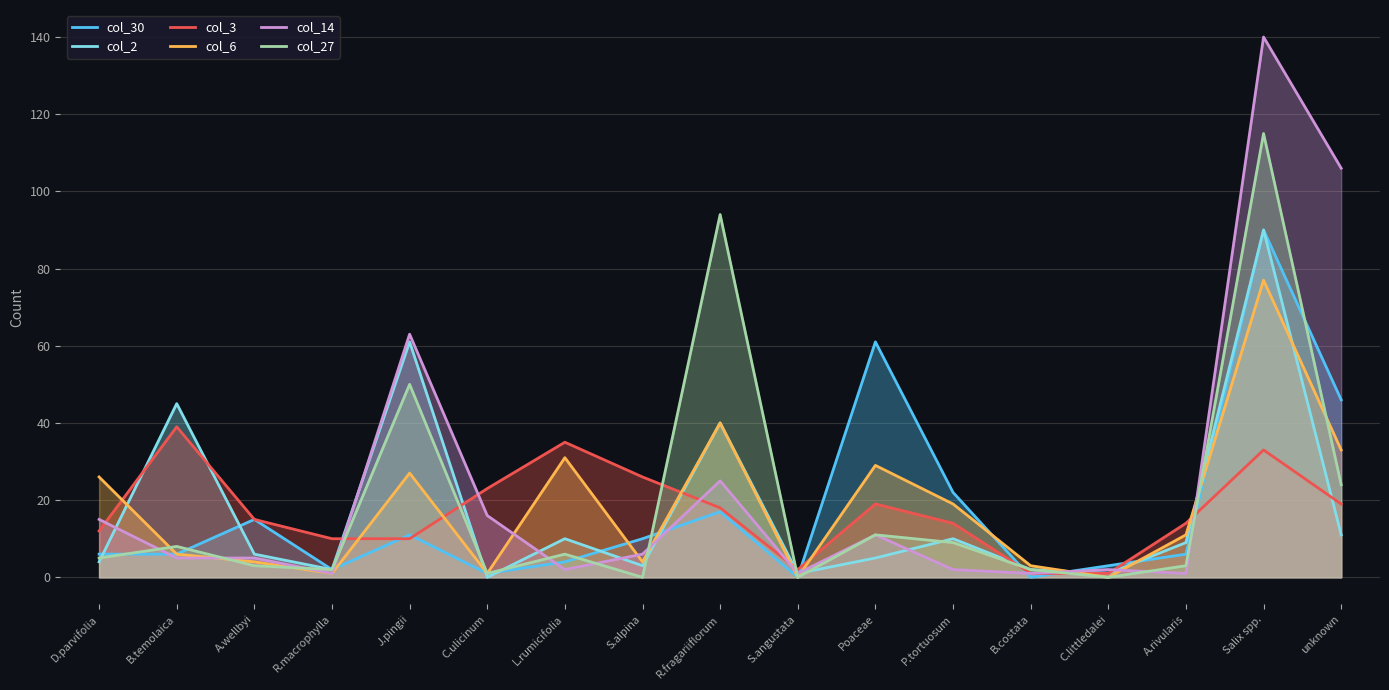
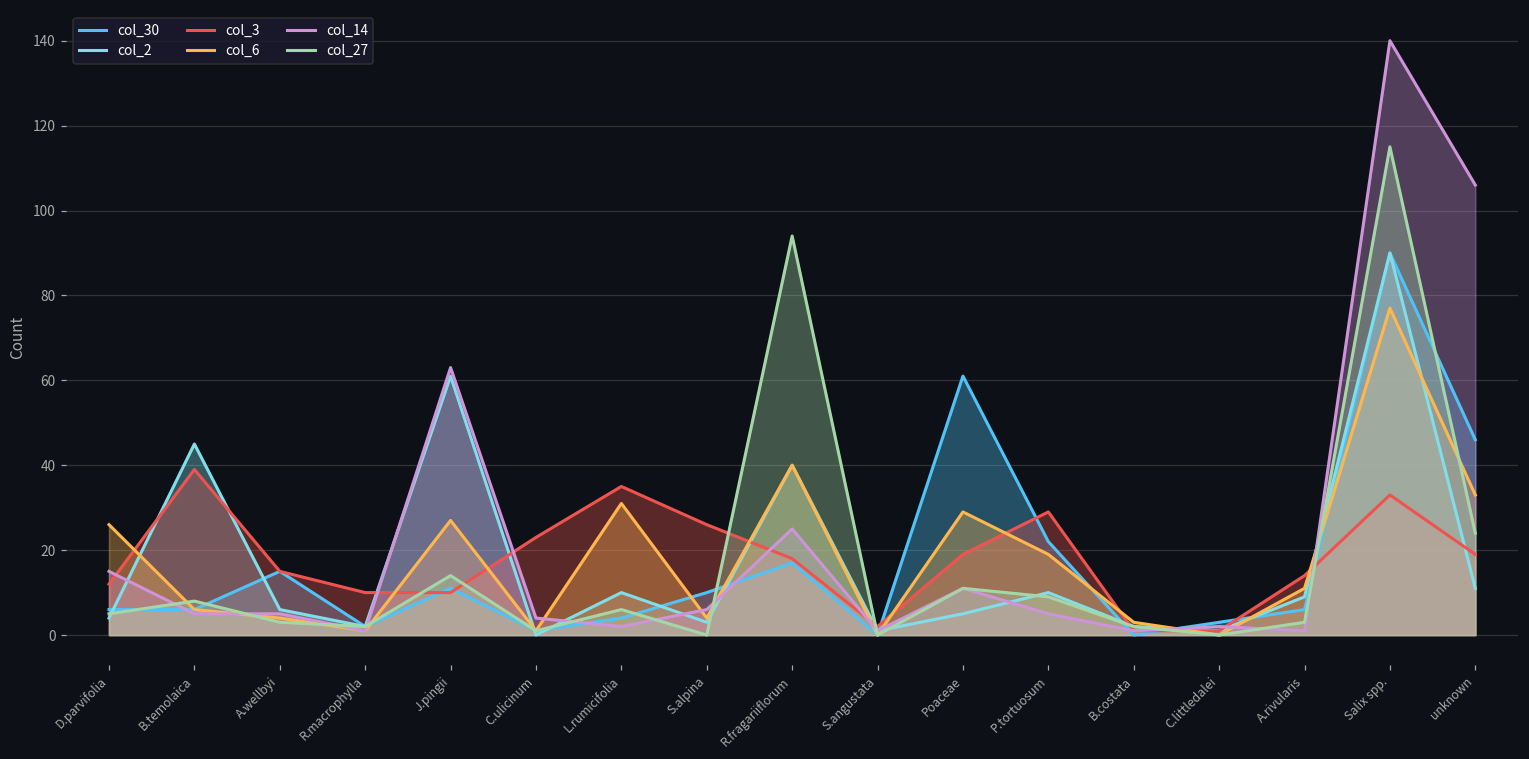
col_27, J.pingii: 50 -> 14
col_14, C.ulicinum: 16 -> 4
col_3, P.tortuosum: 14 -> 29
col_14, P.tortuosum: 2 -> 5
